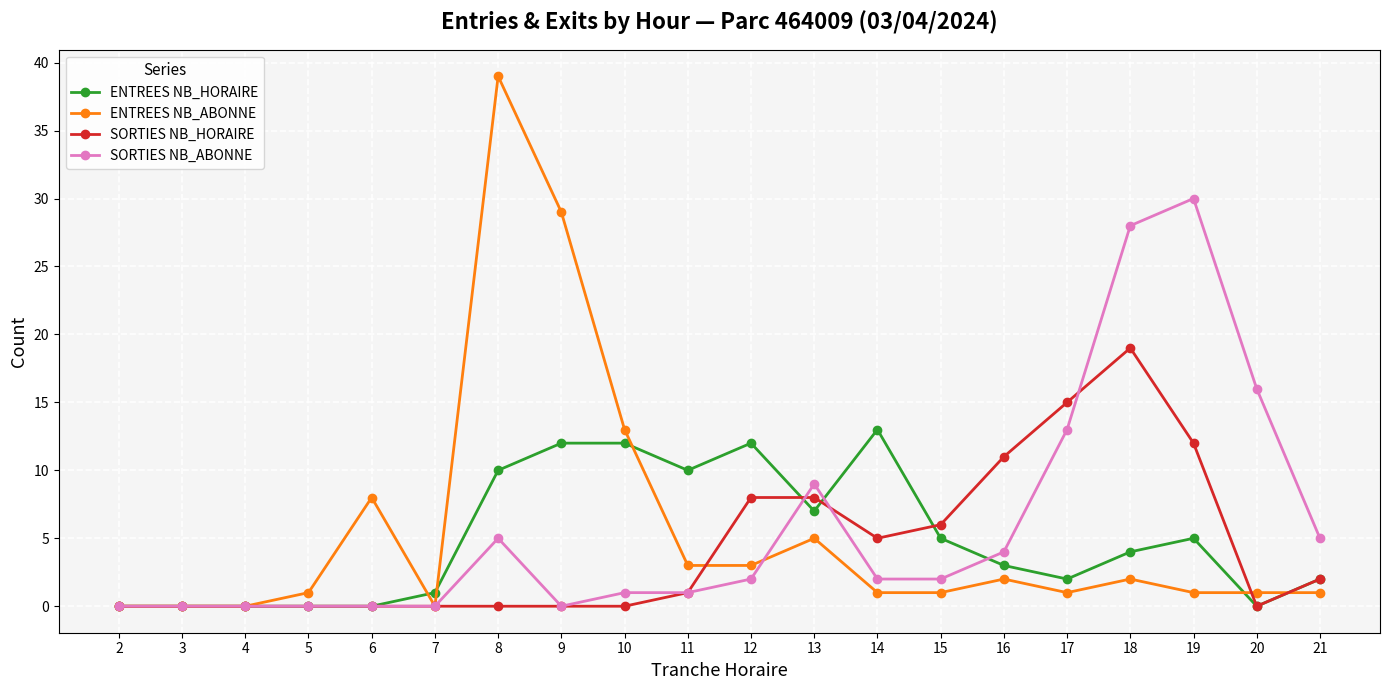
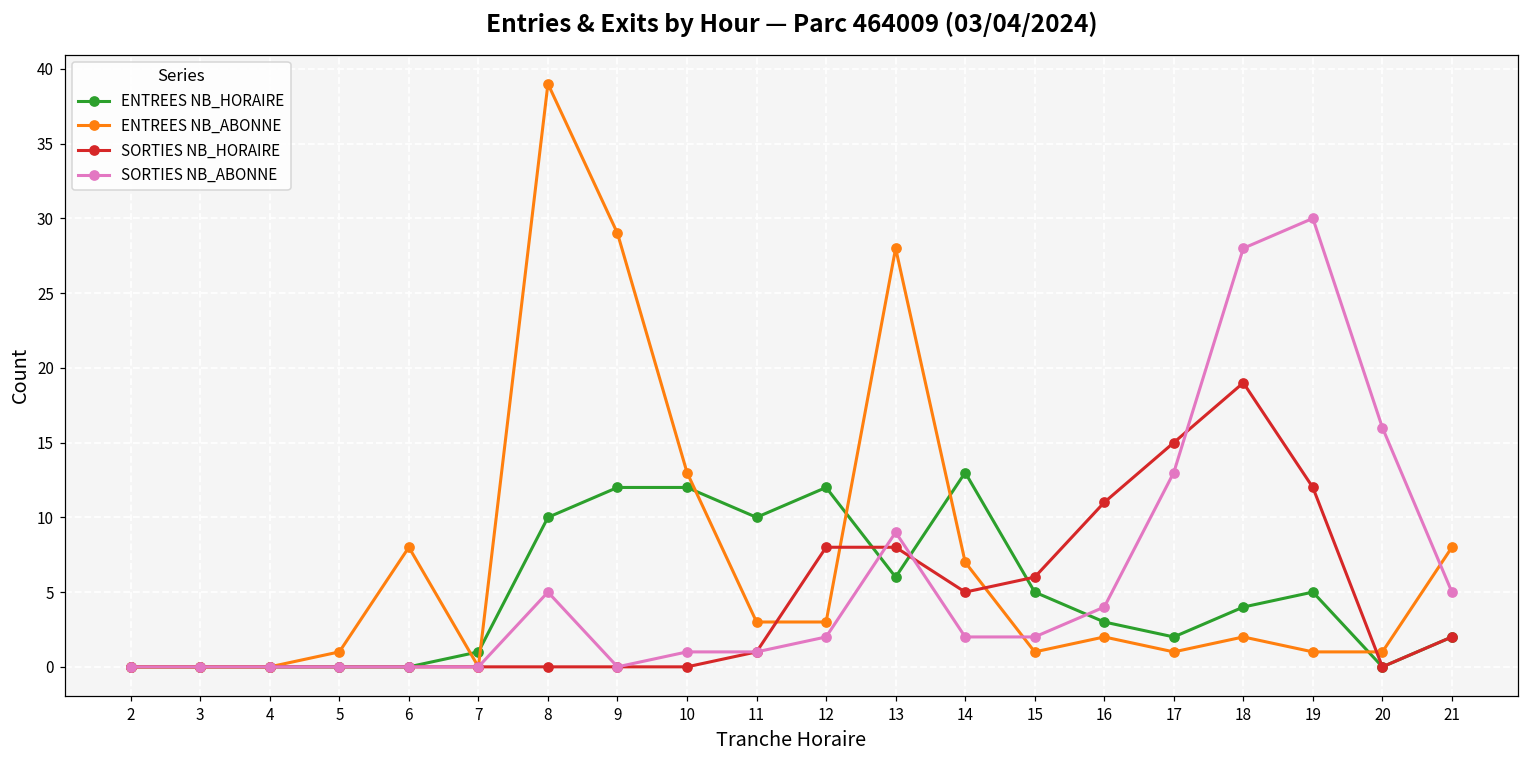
ENTREES NB_HORAIRE, 13: 7 -> 6
ENTREES NB_ABONNE, 13: 5 -> 28
ENTREES NB_ABONNE, 14: 1 -> 7
ENTREES NB_ABONNE, 21: 1 -> 8
